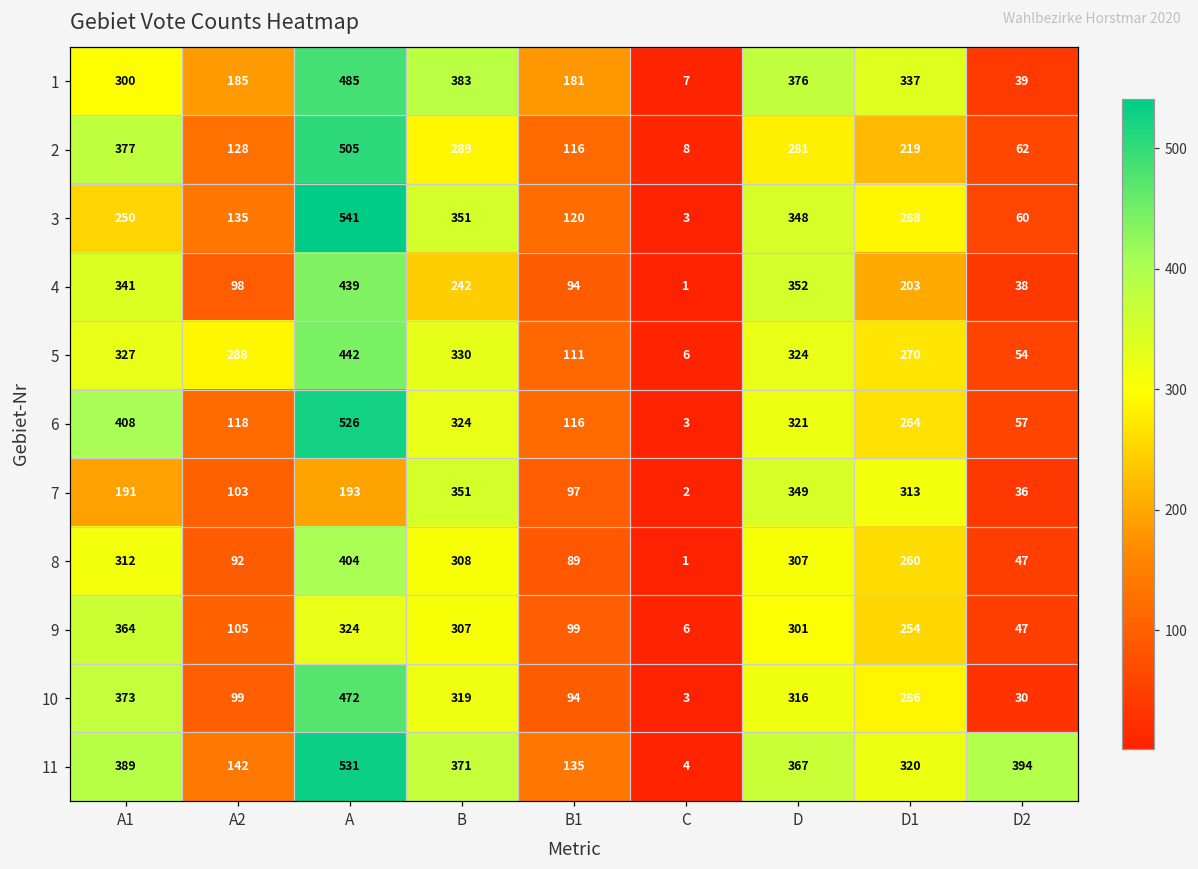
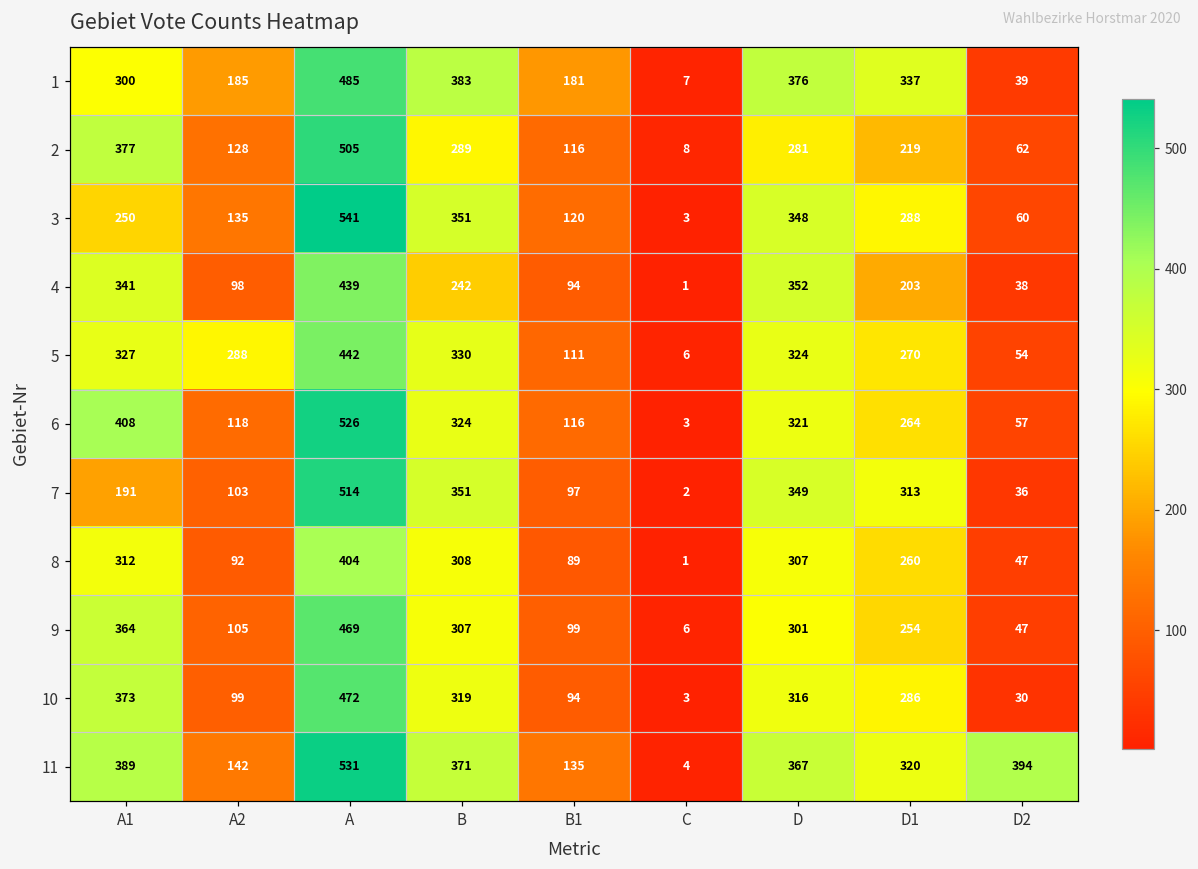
7, A: 193 -> 514
9, A: 324 -> 469
